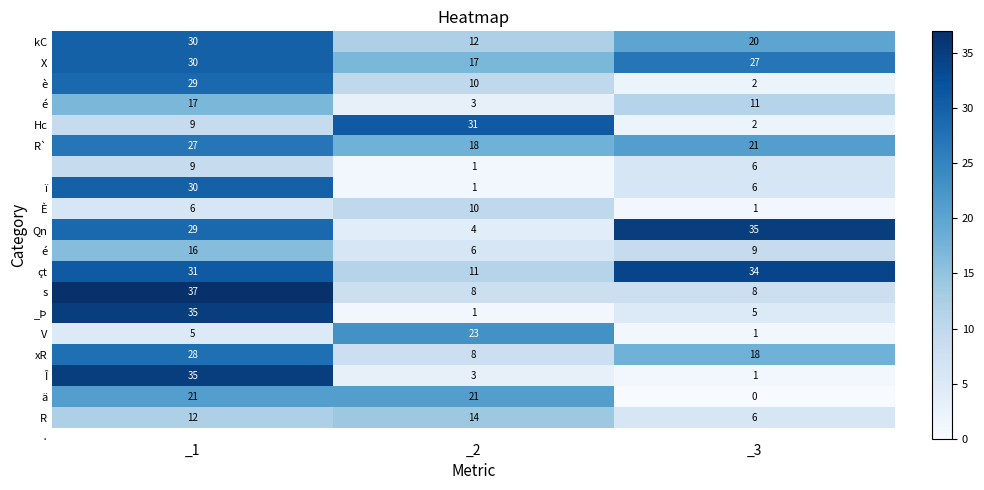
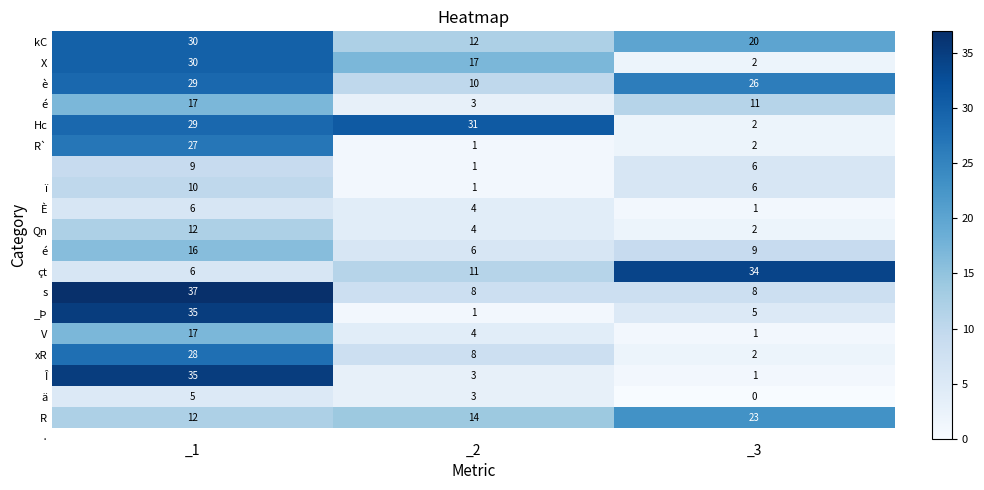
X, _3: 27 -> 2
è, _3: 2 -> 26
Hc, _1: 9 -> 29
R`, _2: 18 -> 1
R`, _3: 21 -> 2
ï, _1: 30 -> 10
È, _2: 10 -> 4
Qn, _1: 29 -> 12
Qn, _3: 35 -> 2
çt, _1: 31 -> 6
V, _1: 5 -> 17
V, _2: 23 -> 4
xR, _3: 18 -> 2
ä, _1: 21 -> 5
ä, _2: 21 -> 3
R, _3: 6 -> 23
